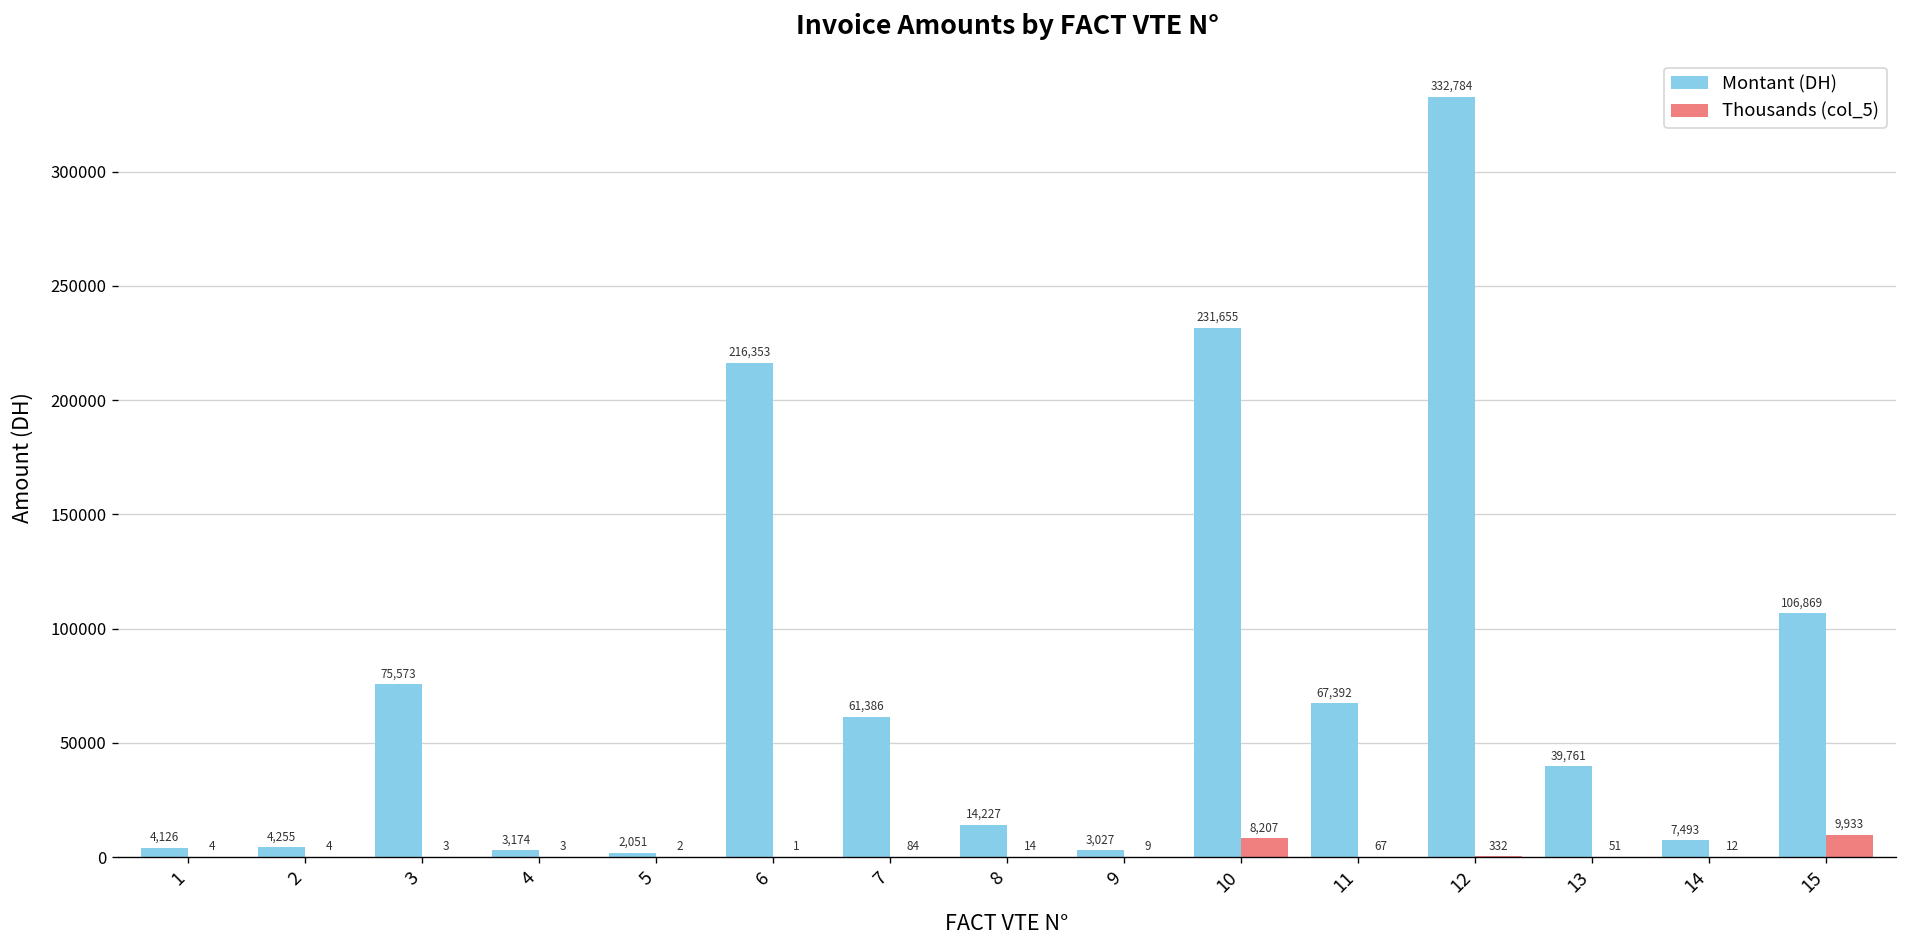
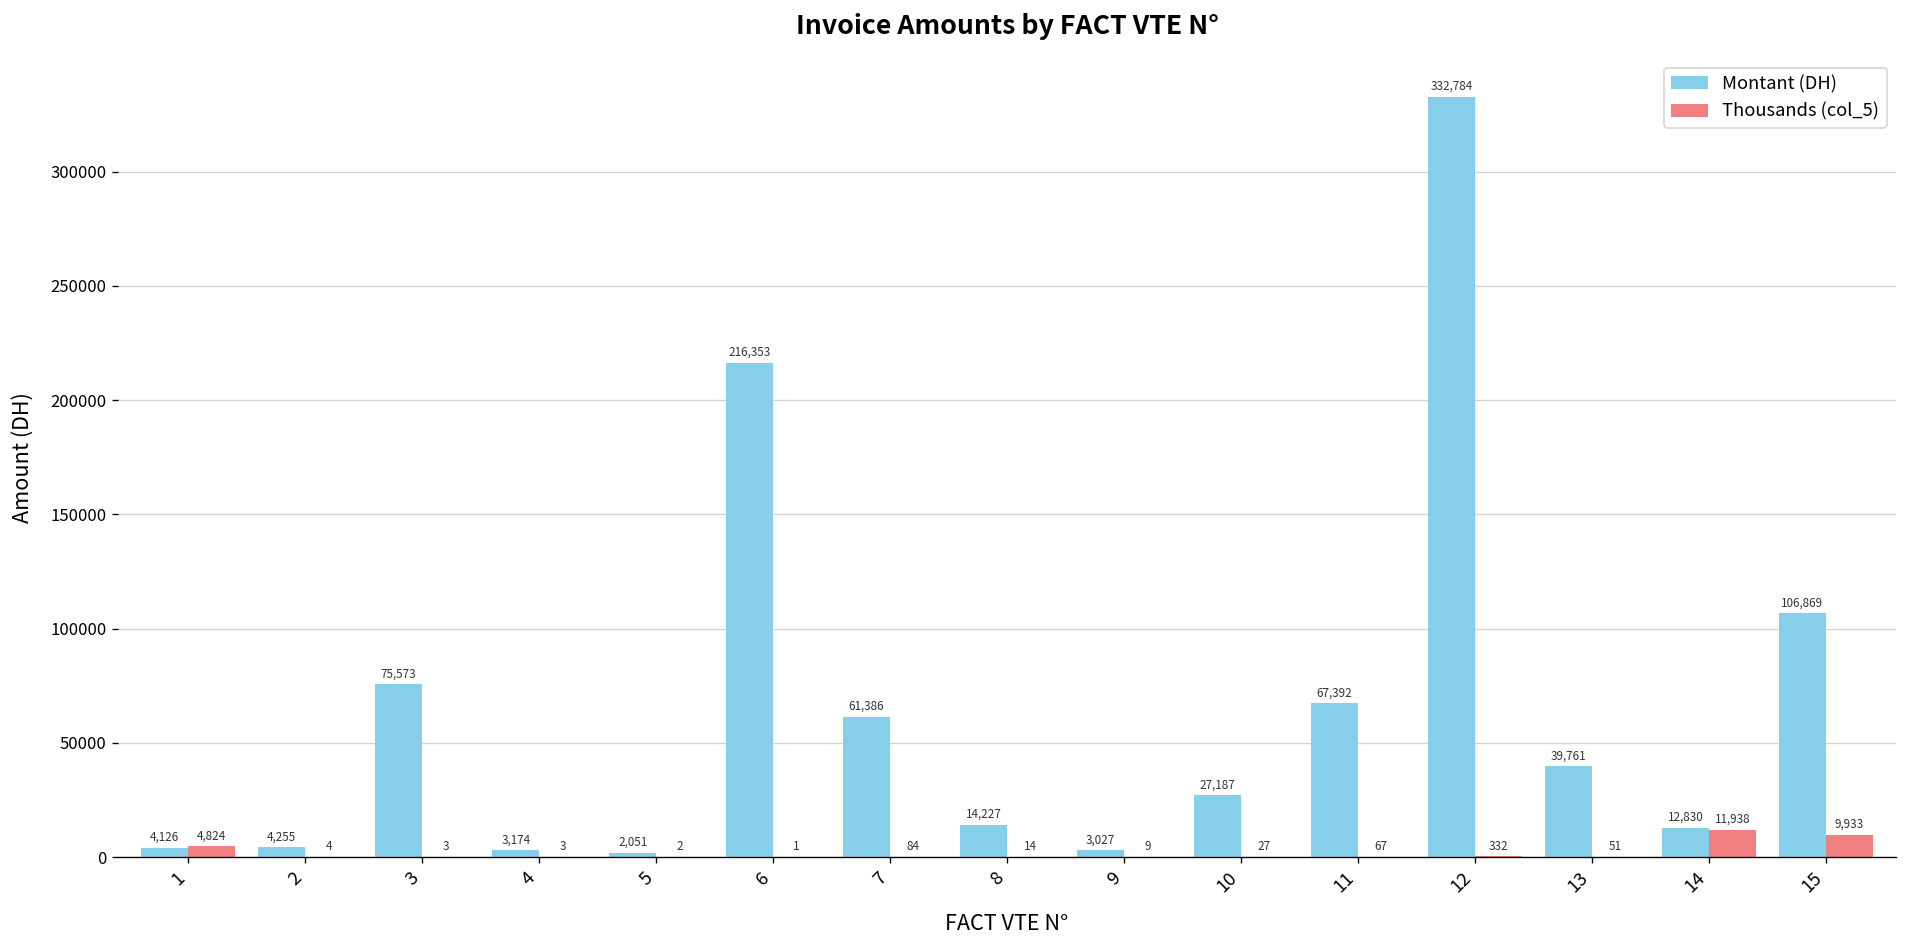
Thousands (col_5), 1: 4 -> 4,824
Montant (DH), 10: 231,655 -> 27,187
Thousands (col_5), 10: 8,207 -> 27
Montant (DH), 14: 7,493 -> 12,830
Thousands (col_5), 14: 12 -> 11,938
